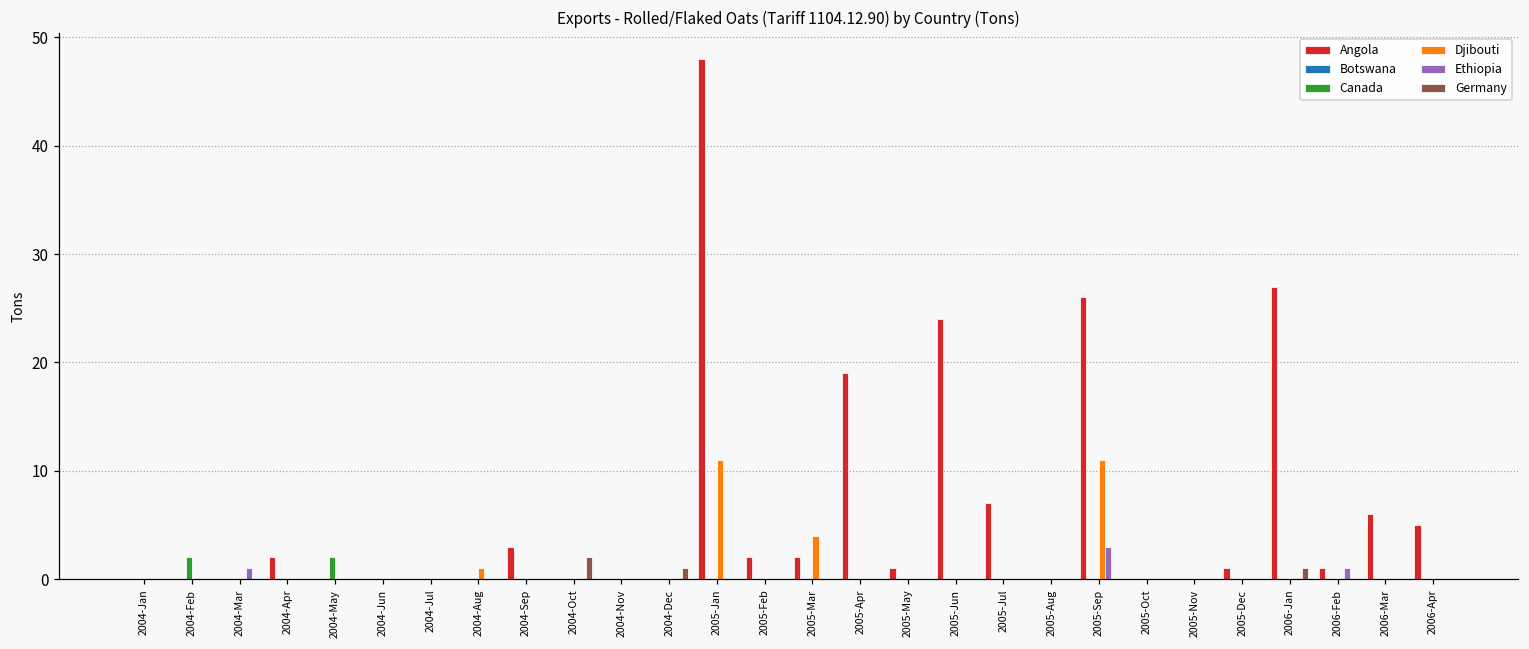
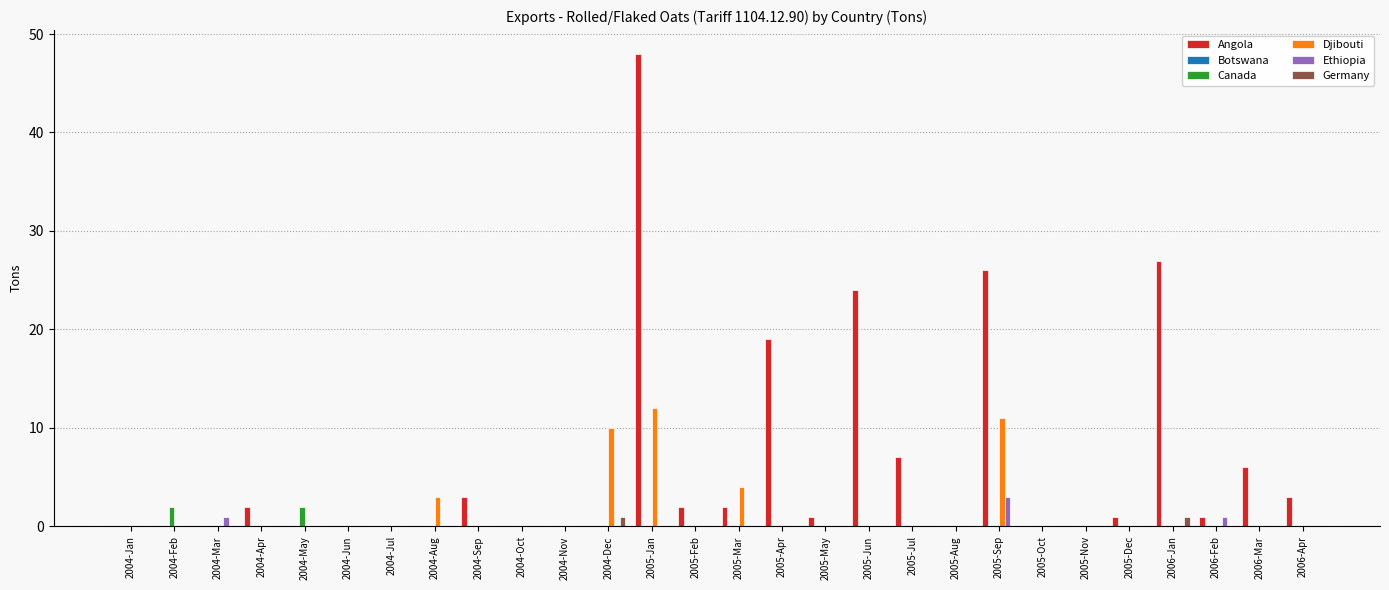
Djibouti, 2004-Aug: 1 -> 3
Germany, 2004-Oct: 2 -> 0
Djibouti, 2004-Dec: 0 -> 10
Djibouti, 2005-Jan: 11 -> 12
Angola, 2006-Apr: 5 -> 3
